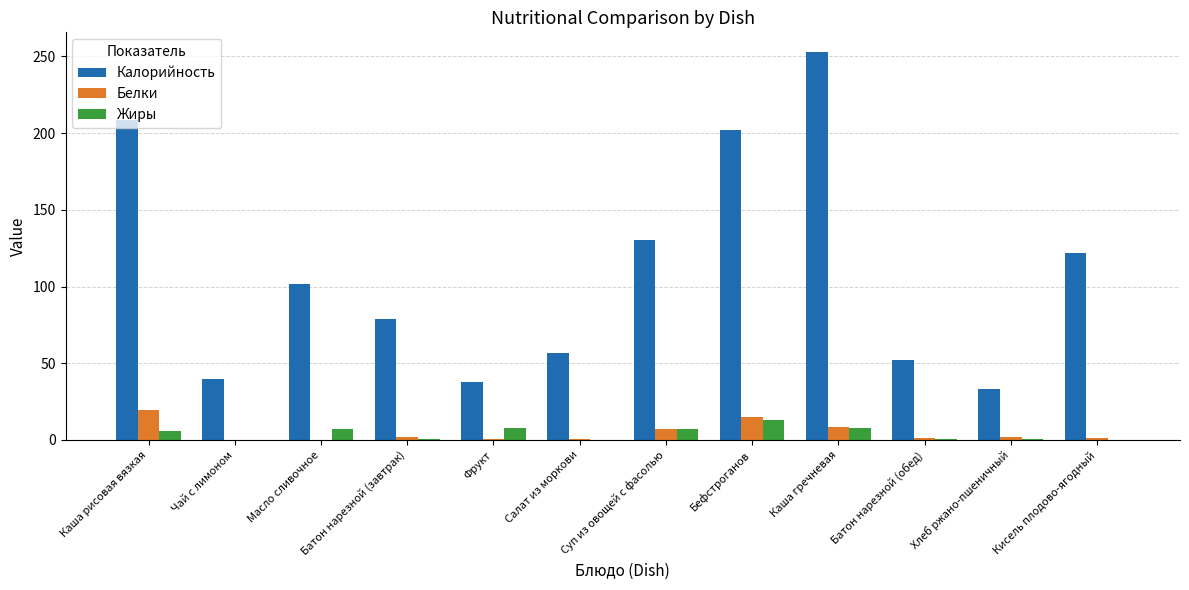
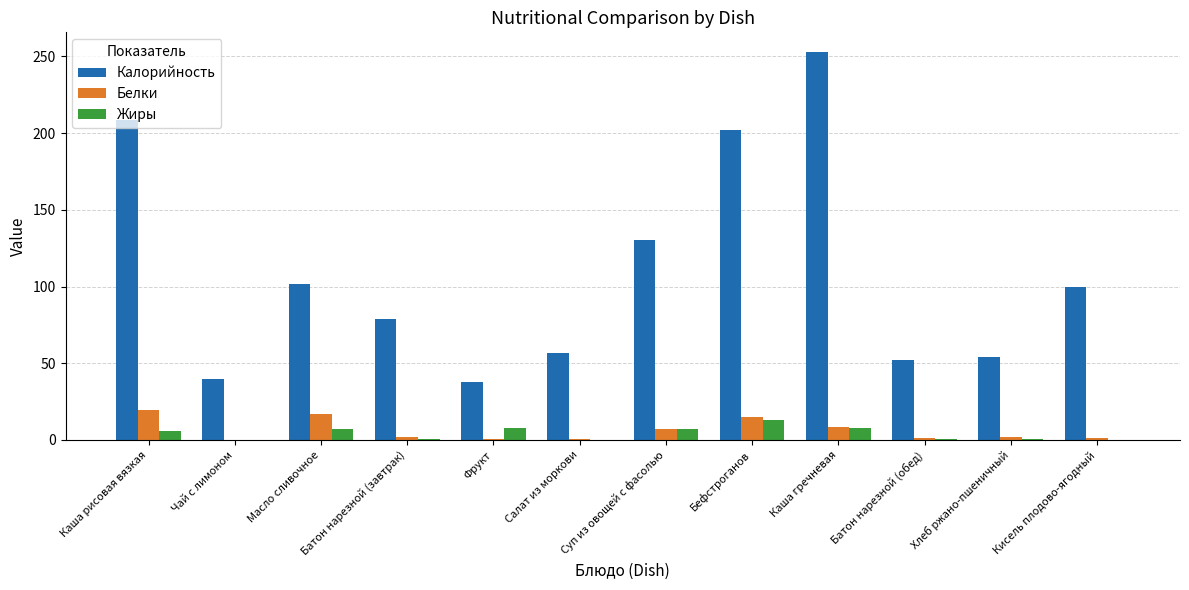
Белки, Масло сливочное: 0 -> 17
Калорийность, Хлеб ржано-пшеничный: 33 -> 54
Калорийность, Кисель плодово-ягодный: 122 -> 100
